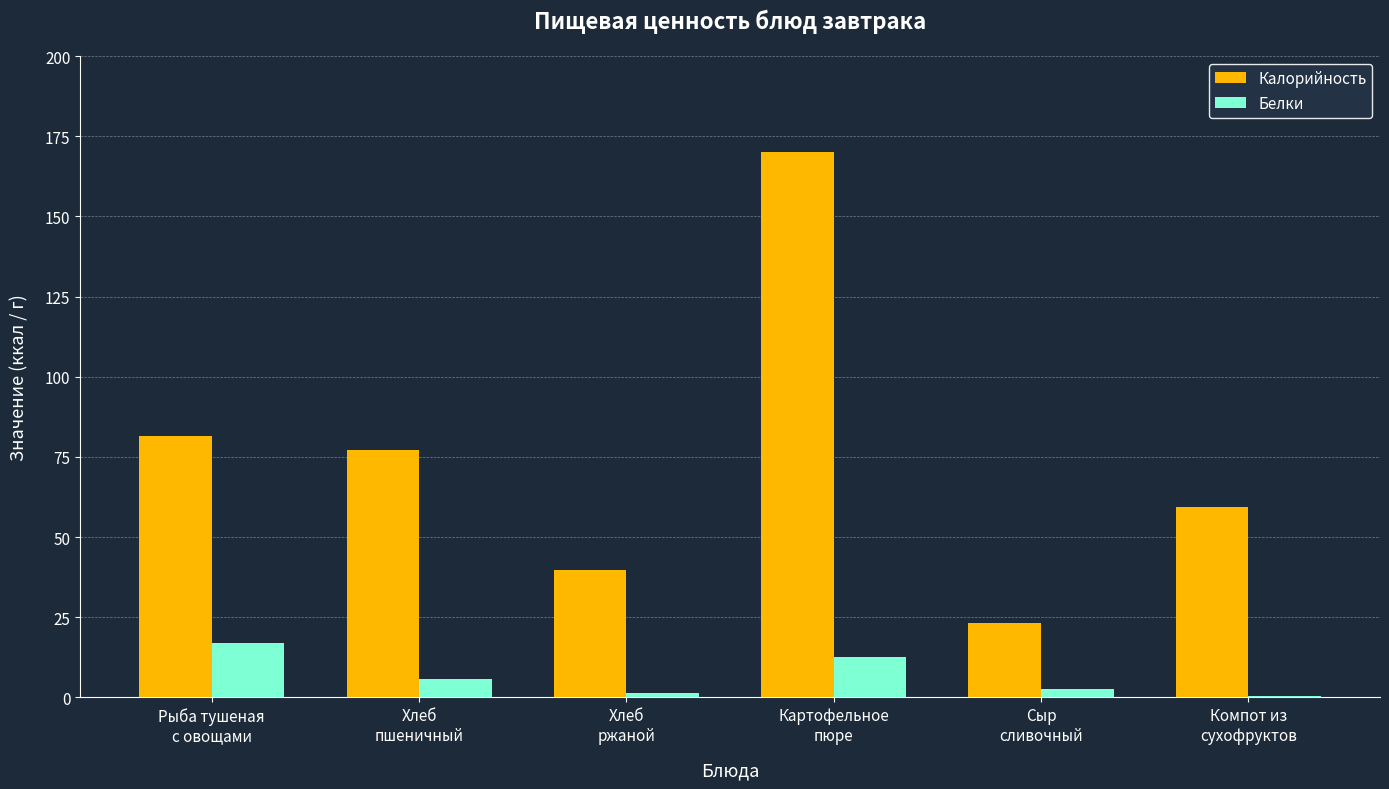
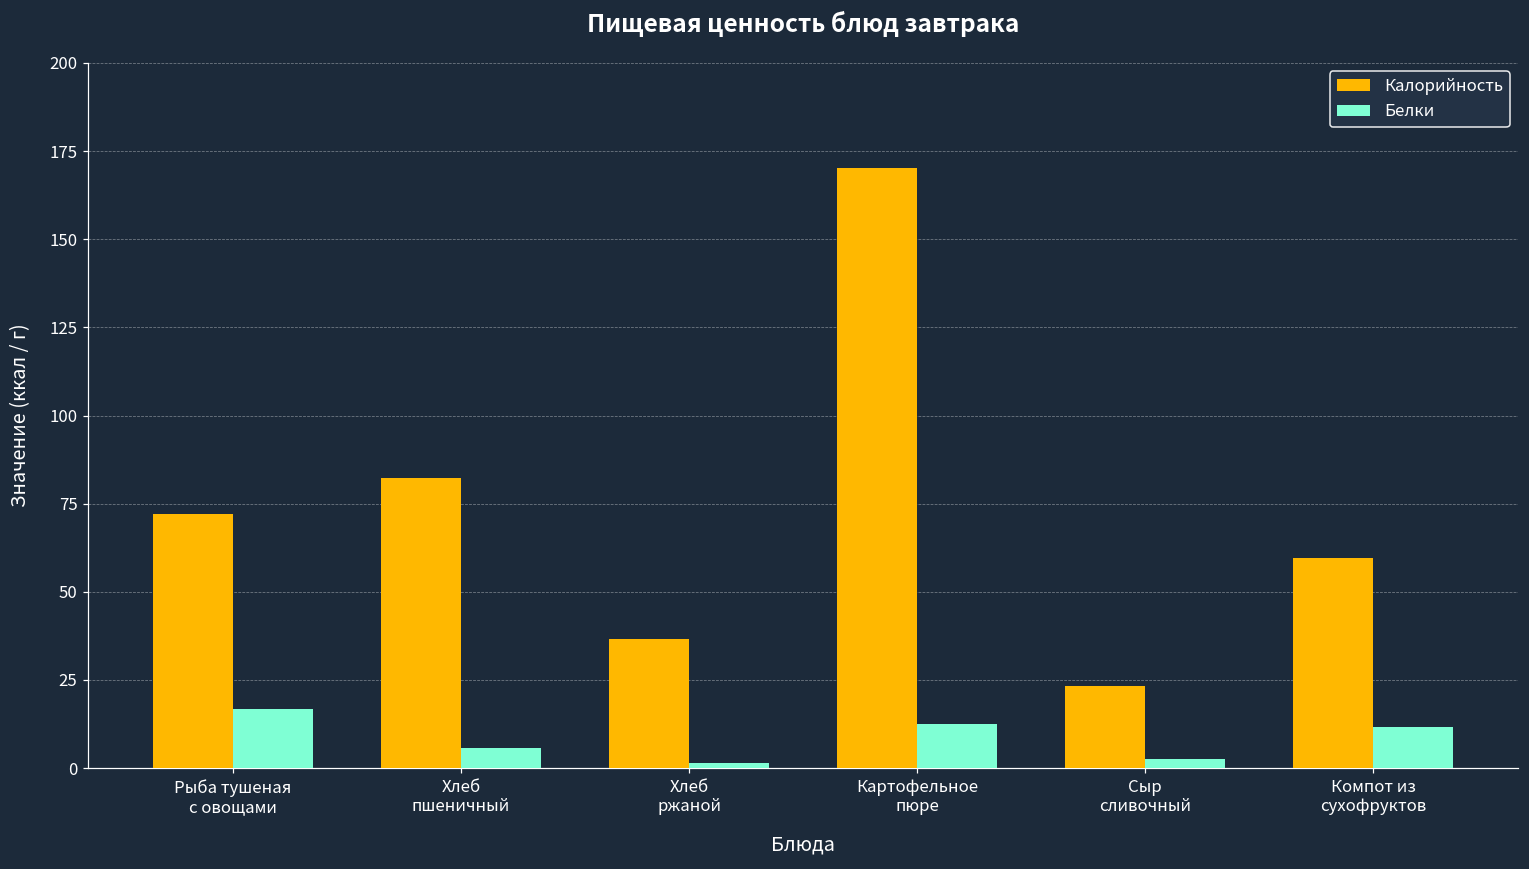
Калорийность, Рыба тушеная с овощами: 82 -> 72
Калорийность, Хлеб пшеничный: 77 -> 82
Калорийность, Хлеб ржаной: 40 -> 37
Белки, Компот из сухофруктов: 0 -> 12
